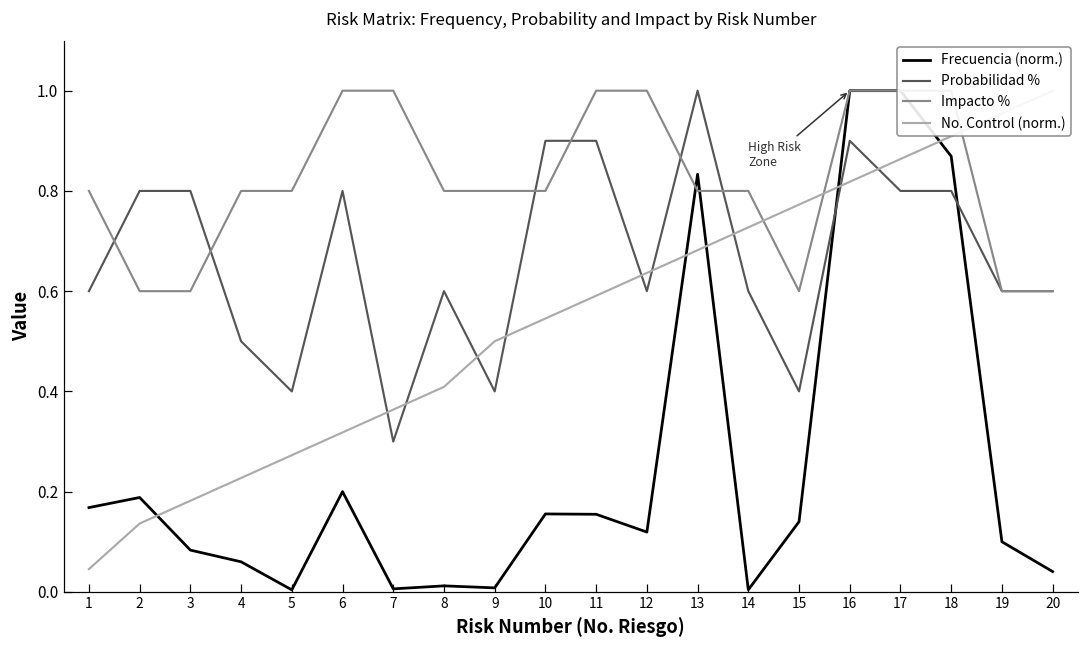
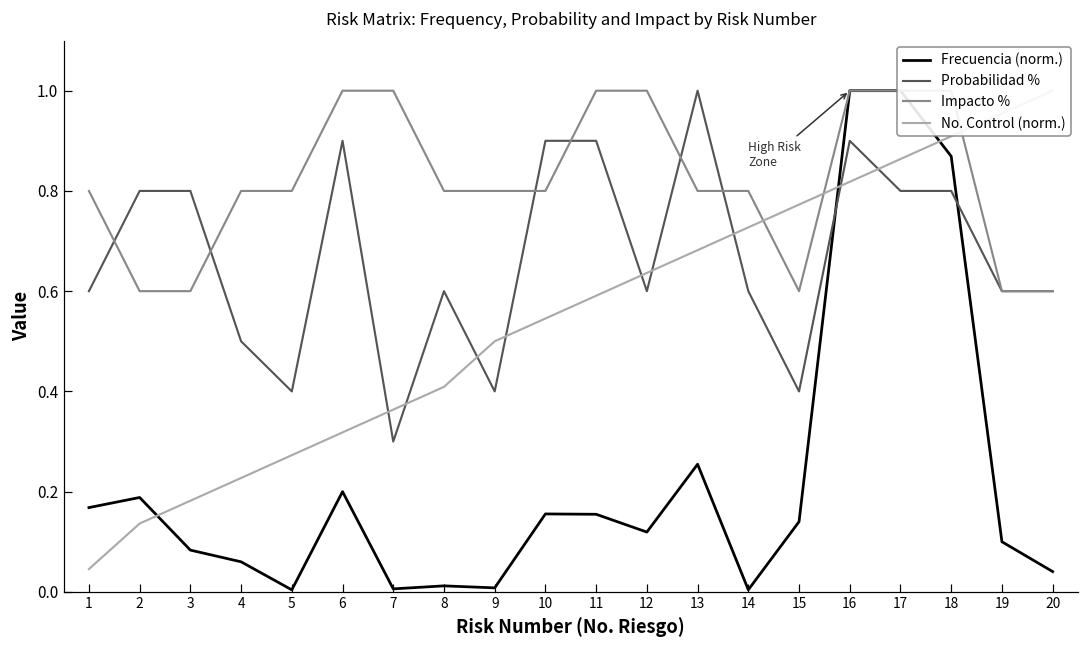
Probabilidad %, 6: 0.8 -> 0.9
Frecuencia (norm.), 13: 0.83 -> 0.25
